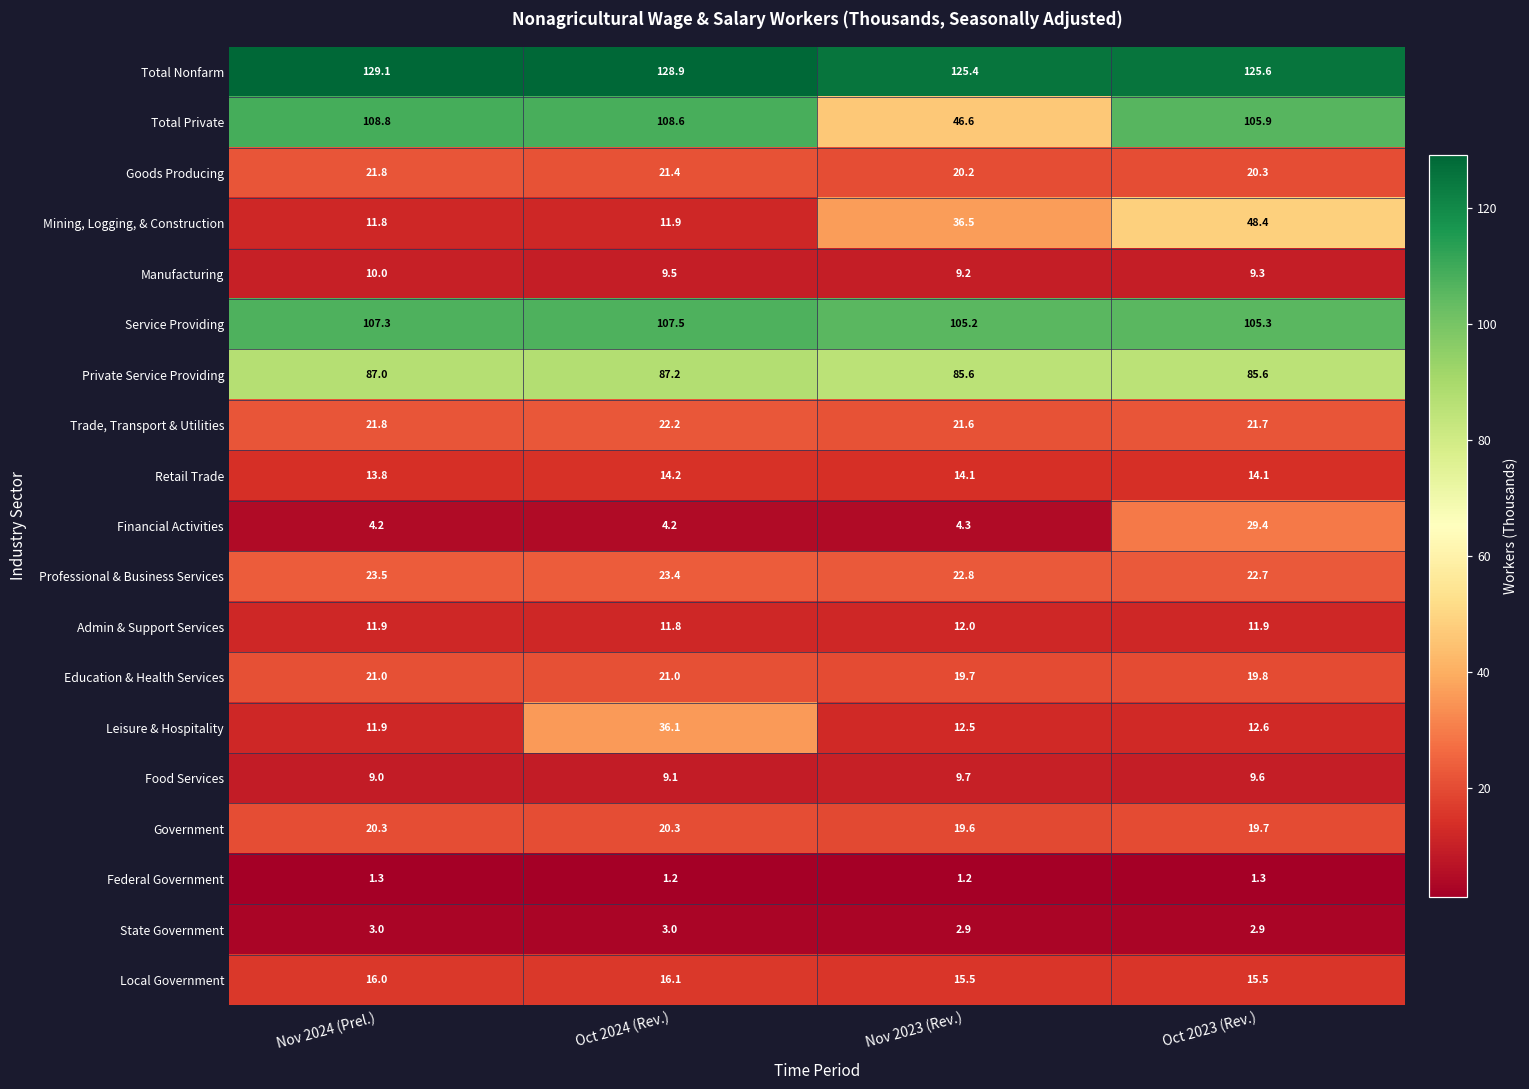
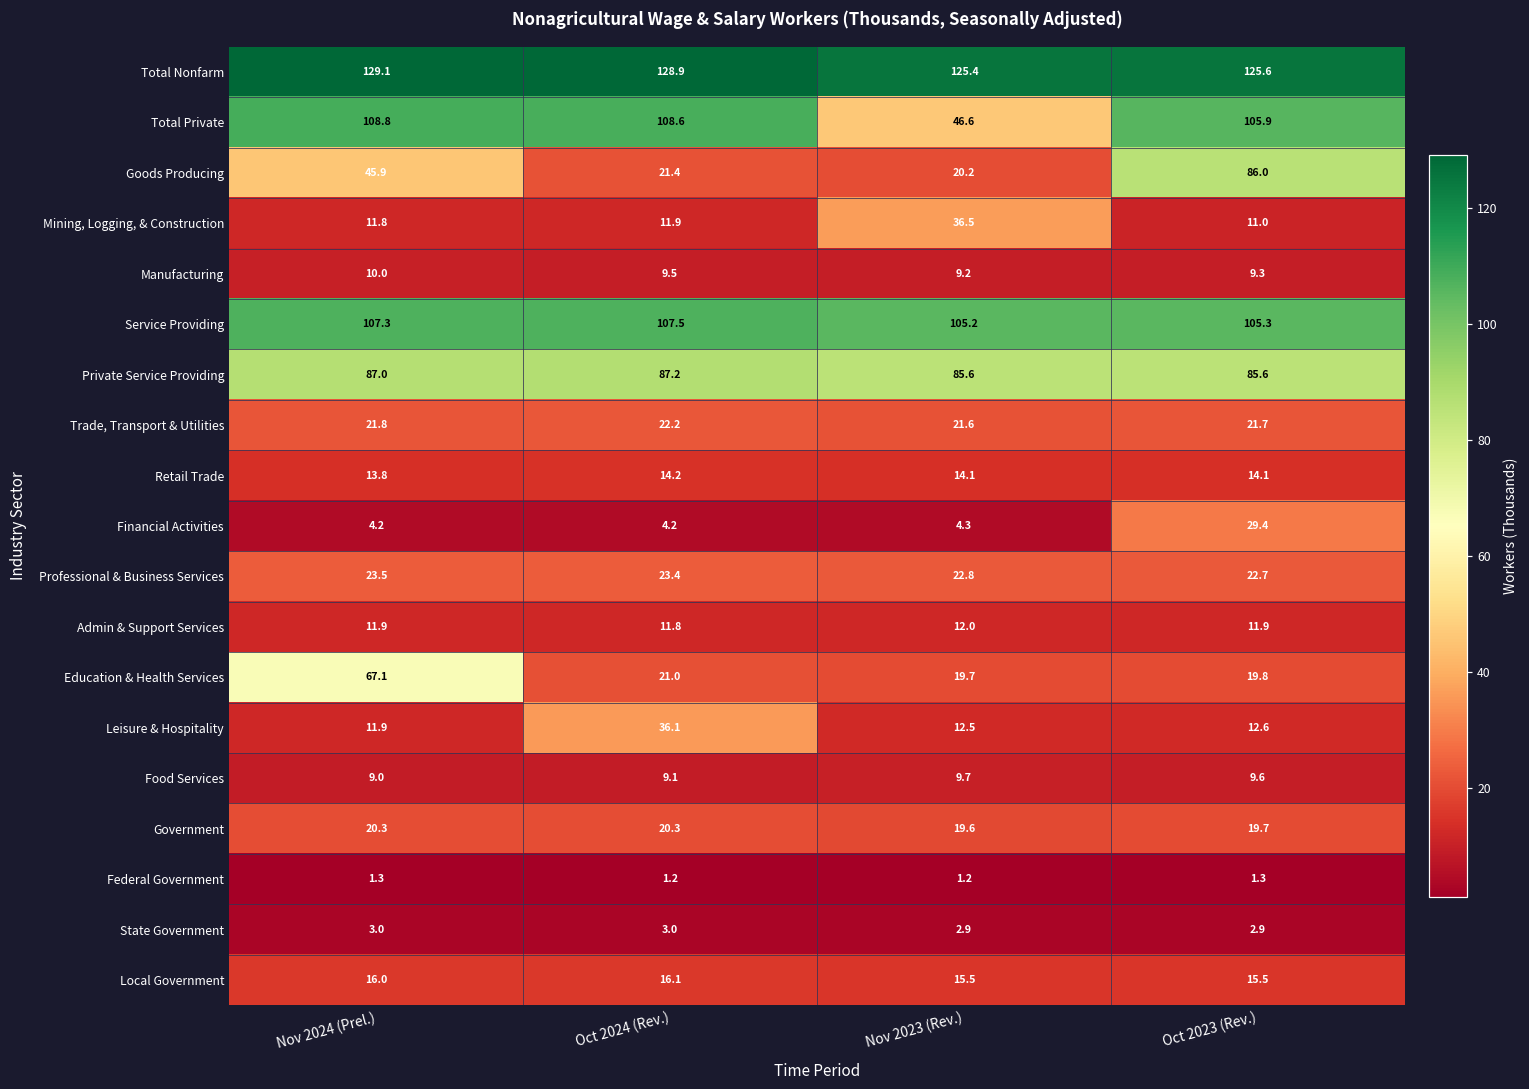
Goods Producing, Nov 2024 (Prel.): 21.8 -> 45.9
Goods Producing, Oct 2023 (Rev.): 20.3 -> 86.0
Mining, Logging, & Construction, Oct 2023 (Rev.): 48.4 -> 11.0
Education & Health Services, Nov 2024 (Prel.): 21.0 -> 67.1
